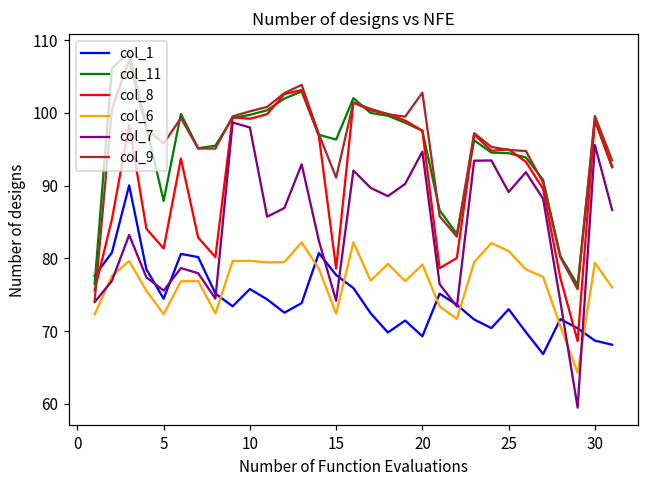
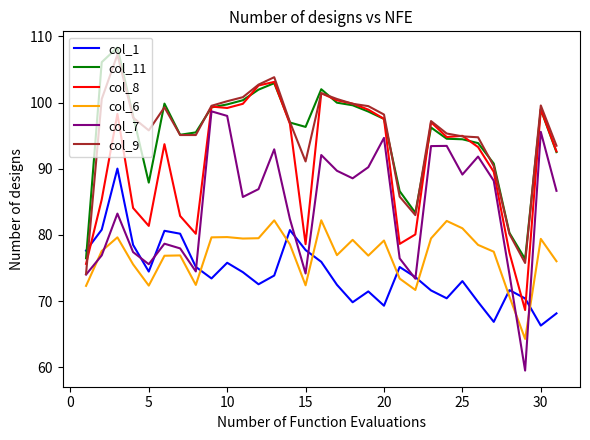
col_9, 20: 103 -> 98
col_1, 30: 69 -> 66
